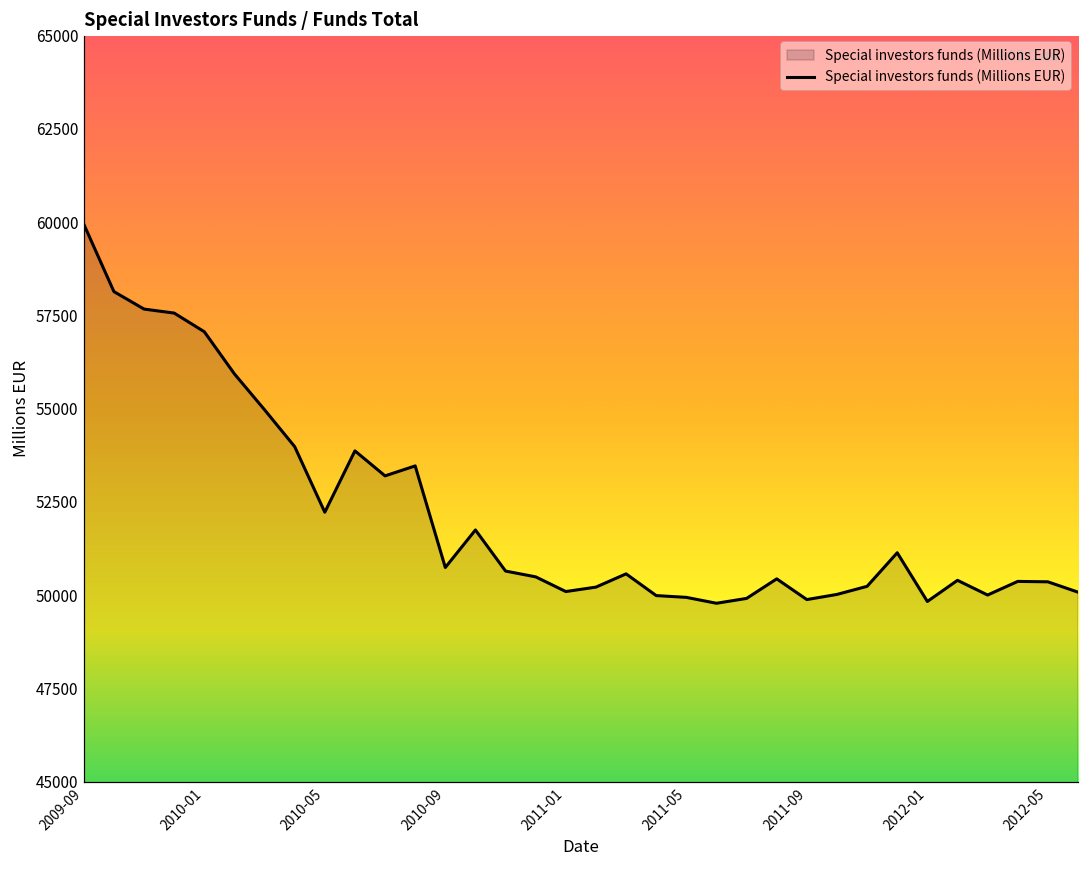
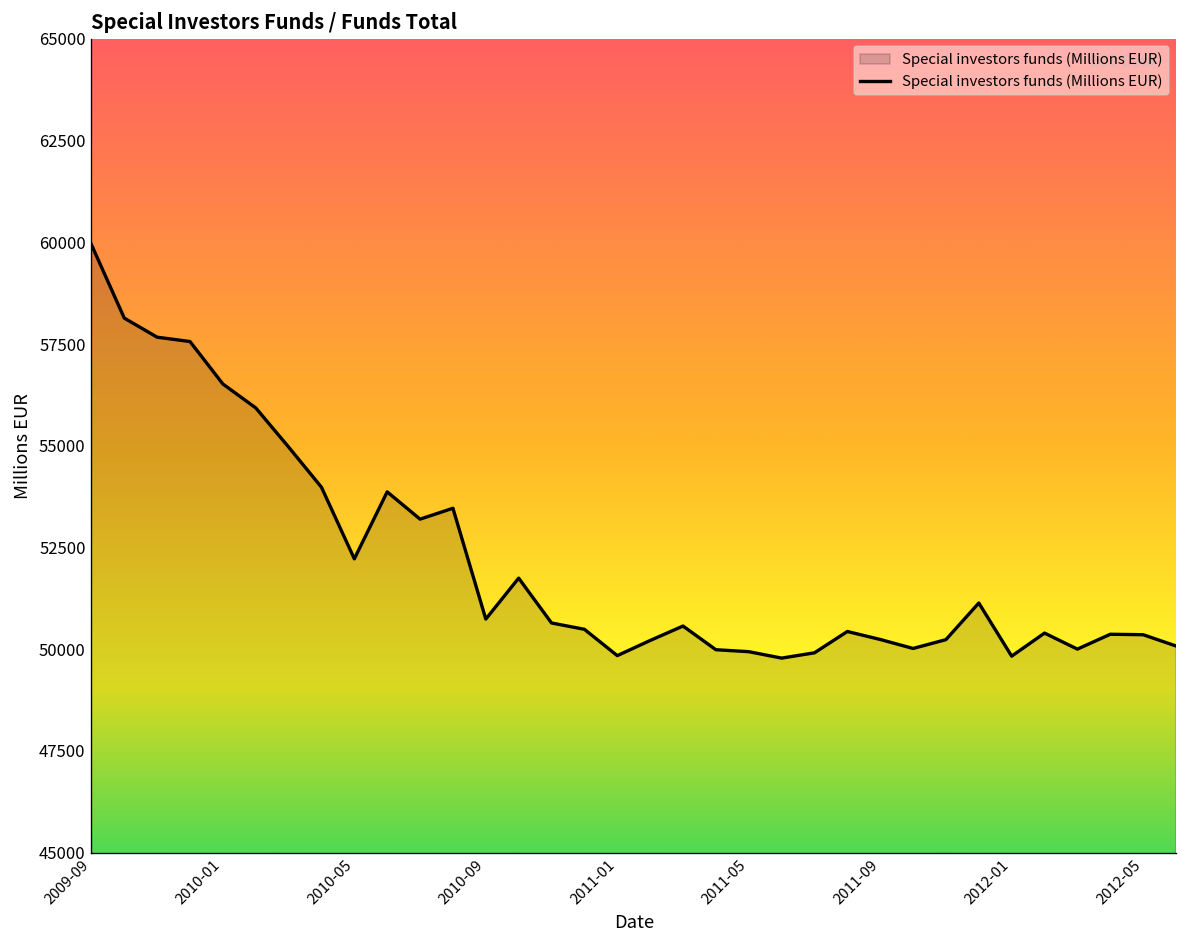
2010-01: 57100 -> 56500
2011-01: 50100 -> 49800
2011-09: 49900 -> 50200
